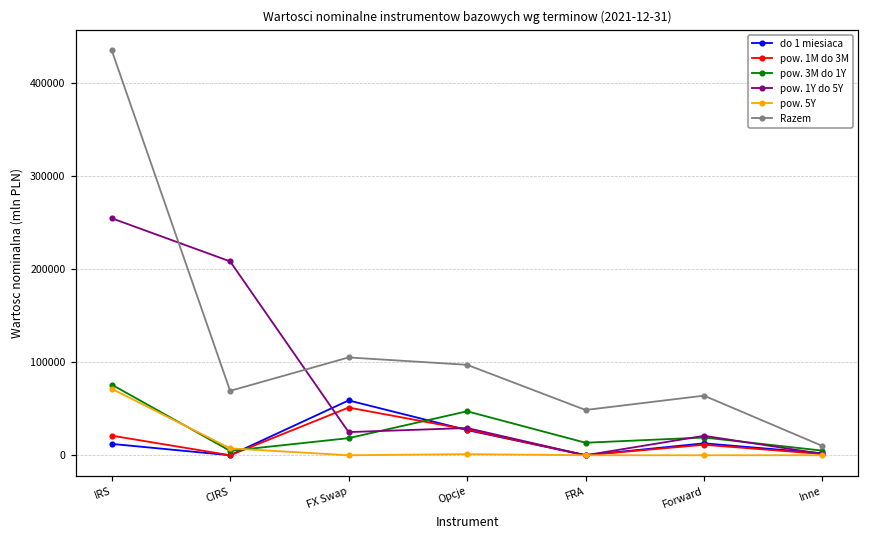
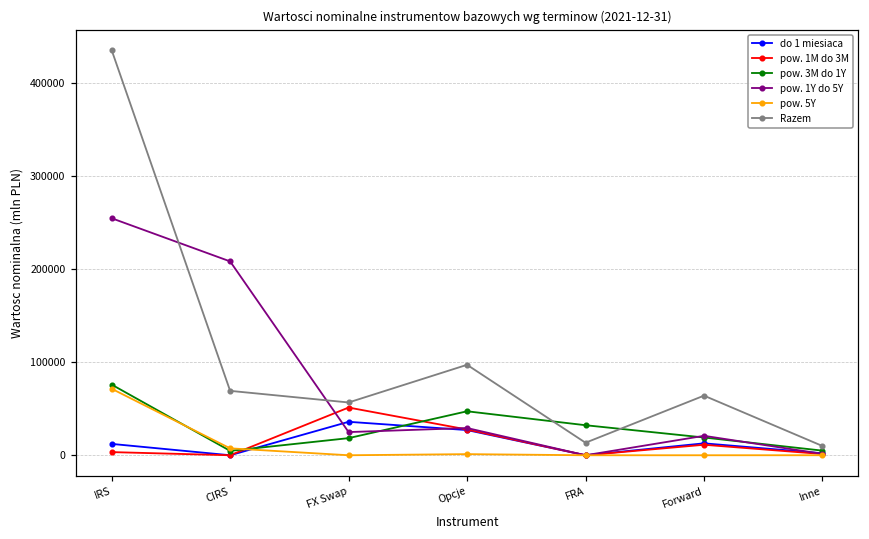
pow. 1M do 3M, IRS: 20000 -> 0
do 1 miesiaca, FX Swap: 60000 -> 40000
Razem, FX Swap: 110000 -> 60000
pow. 3M do 1Y, FRA: 10000 -> 30000
Razem, FRA: 50000 -> 10000
